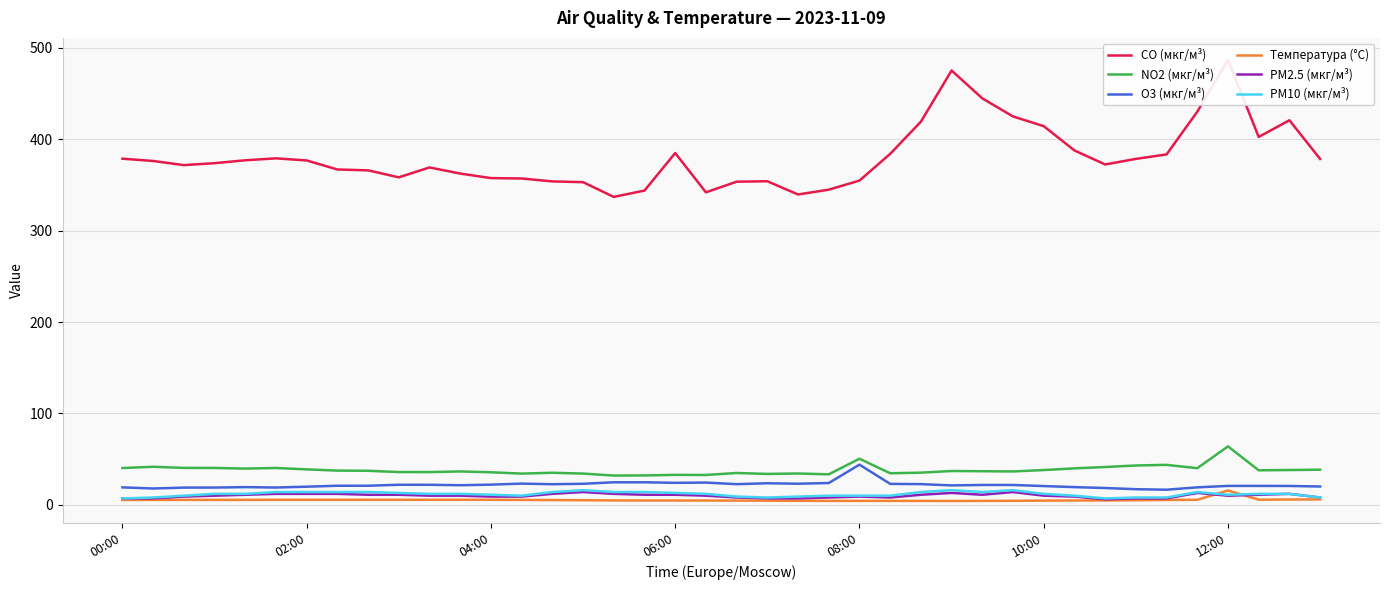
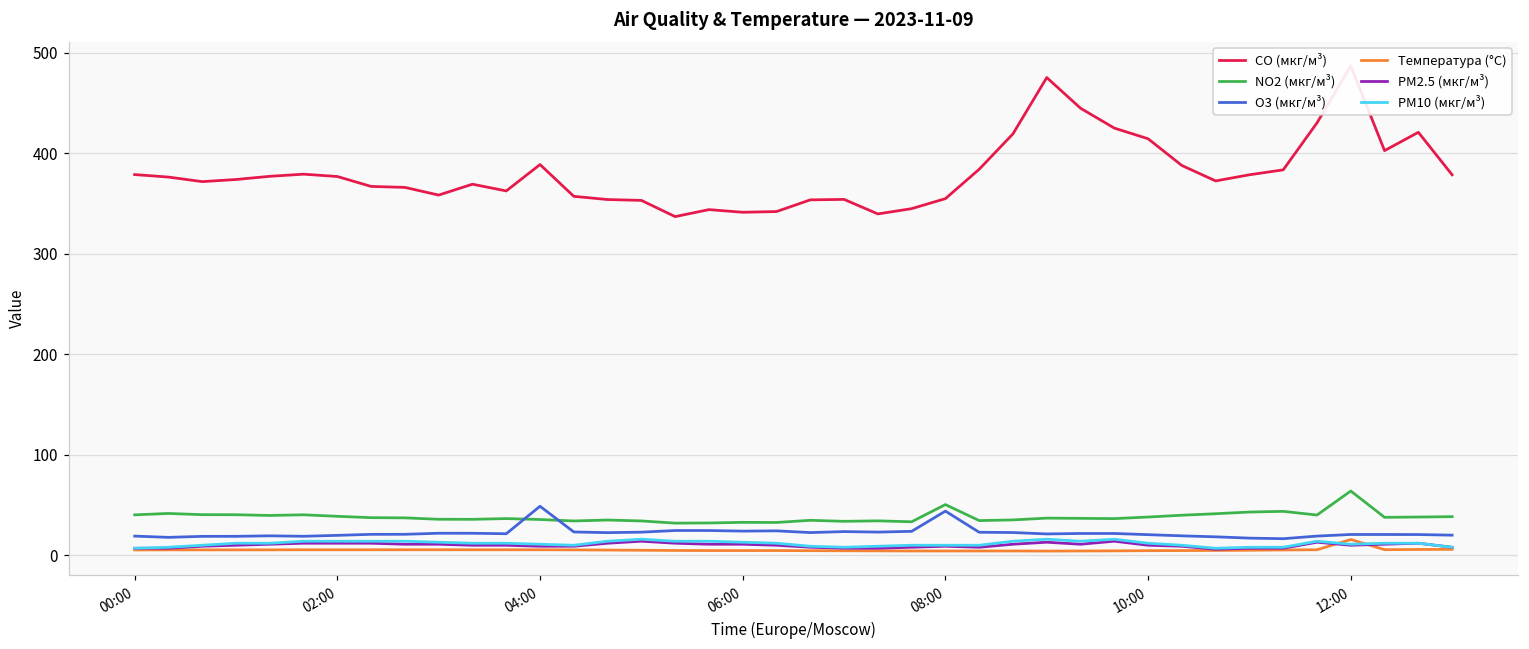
CO (мкг/м³), 04:00: 360 -> 390
O3 (мкг/м³), 04:00: 20 -> 50
CO (мкг/м³), 06:00: 390 -> 340
